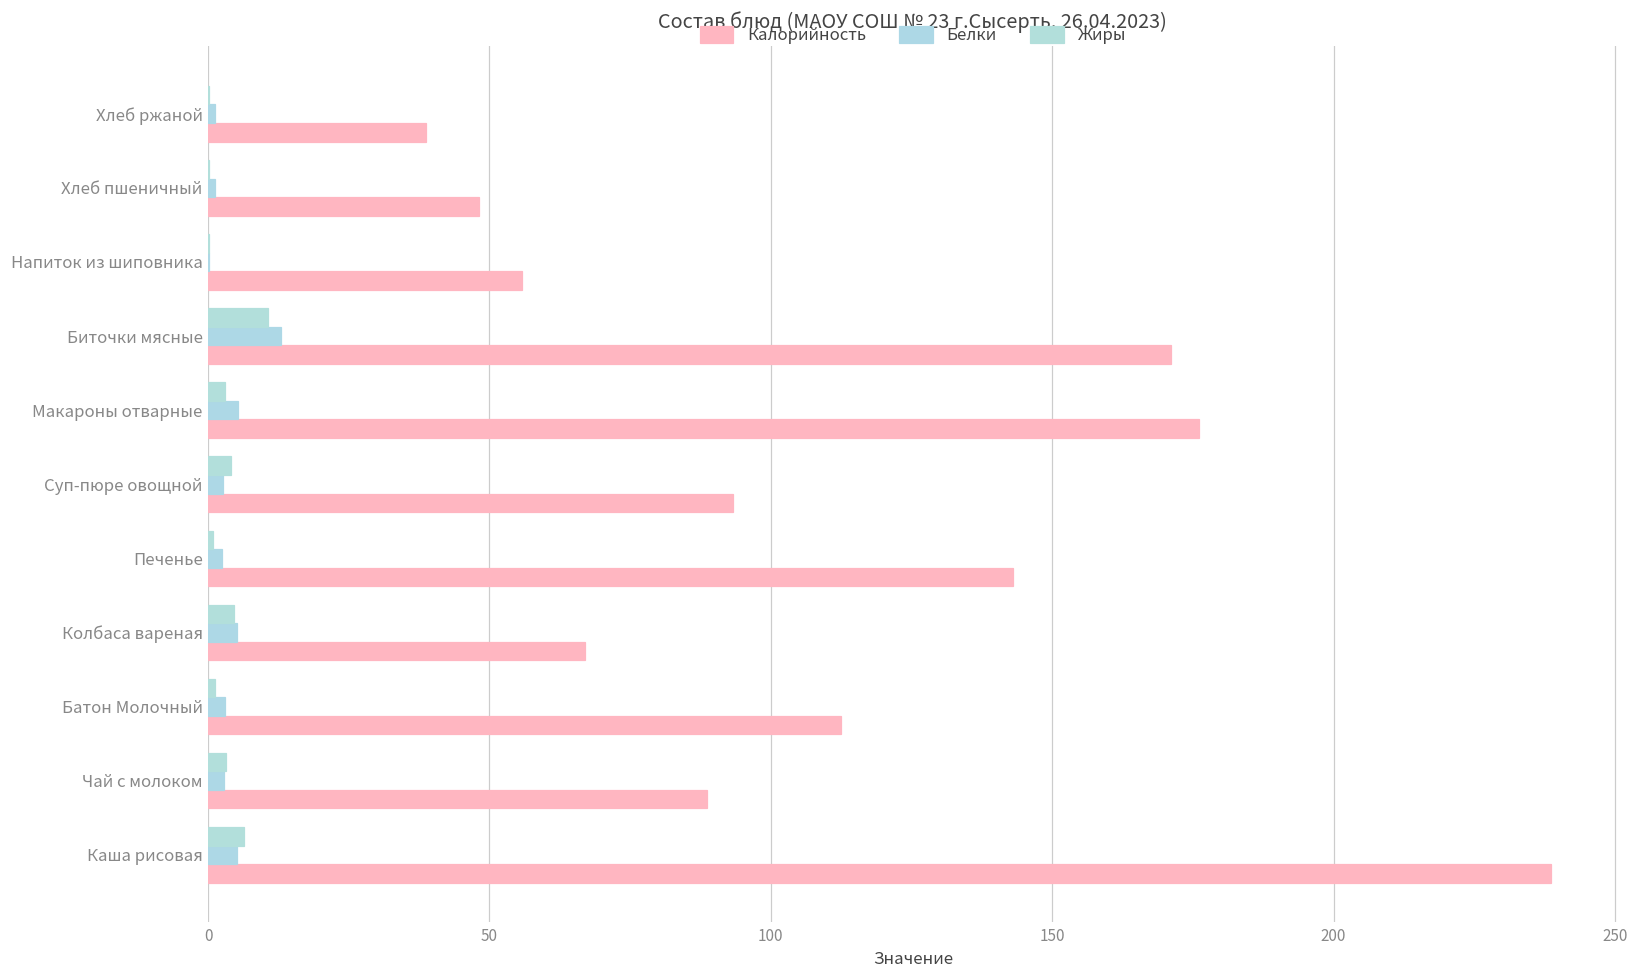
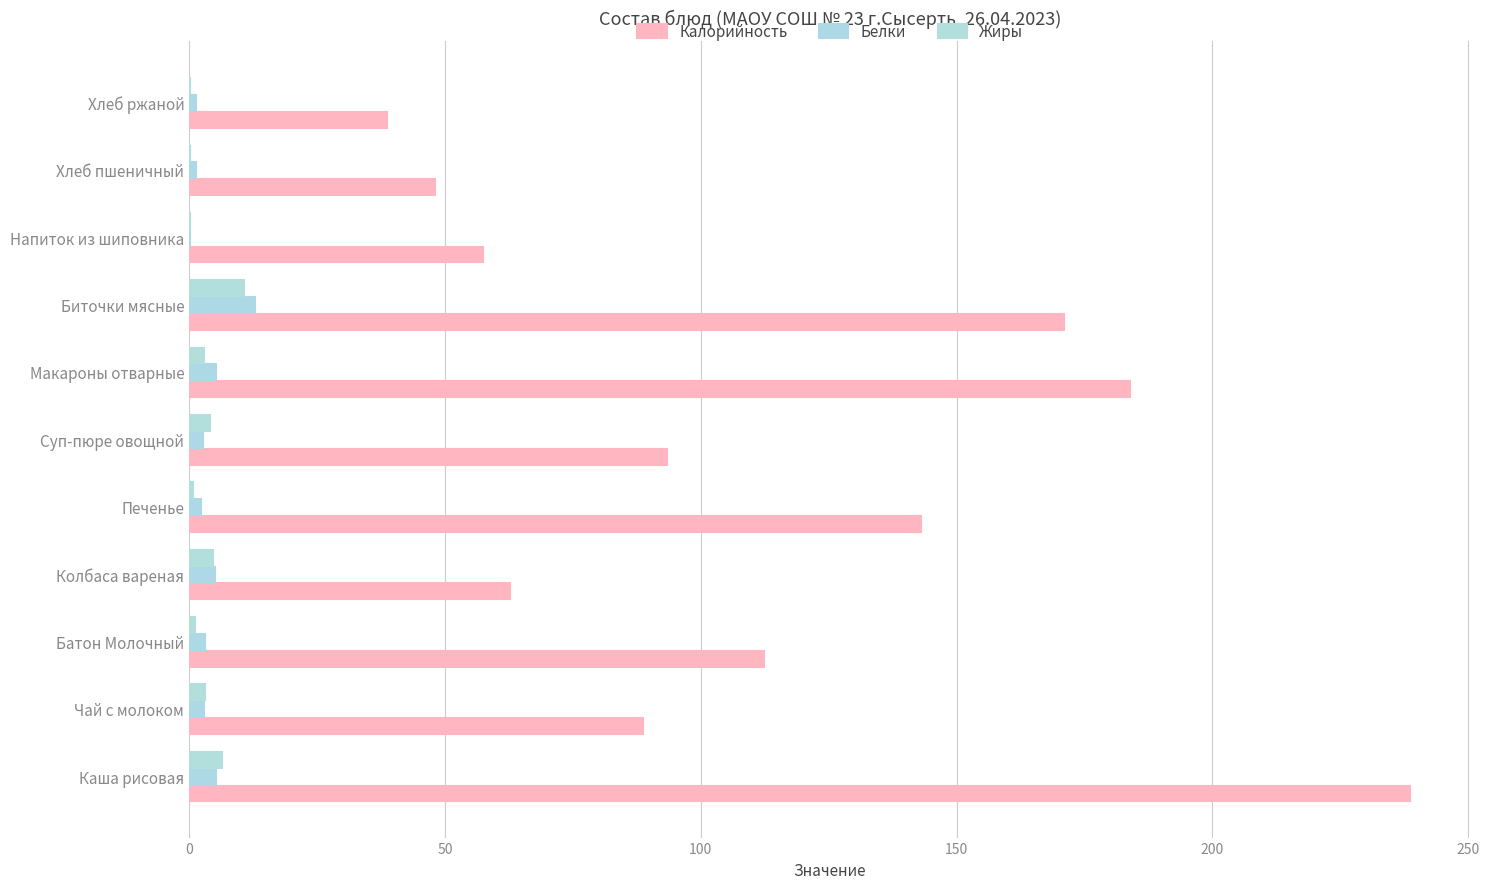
Калорийность, Напиток из шиповника: 56 -> 57
Калорийность, Макароны отварные: 176 -> 184
Калорийность, Колбаса вареная: 67 -> 63
